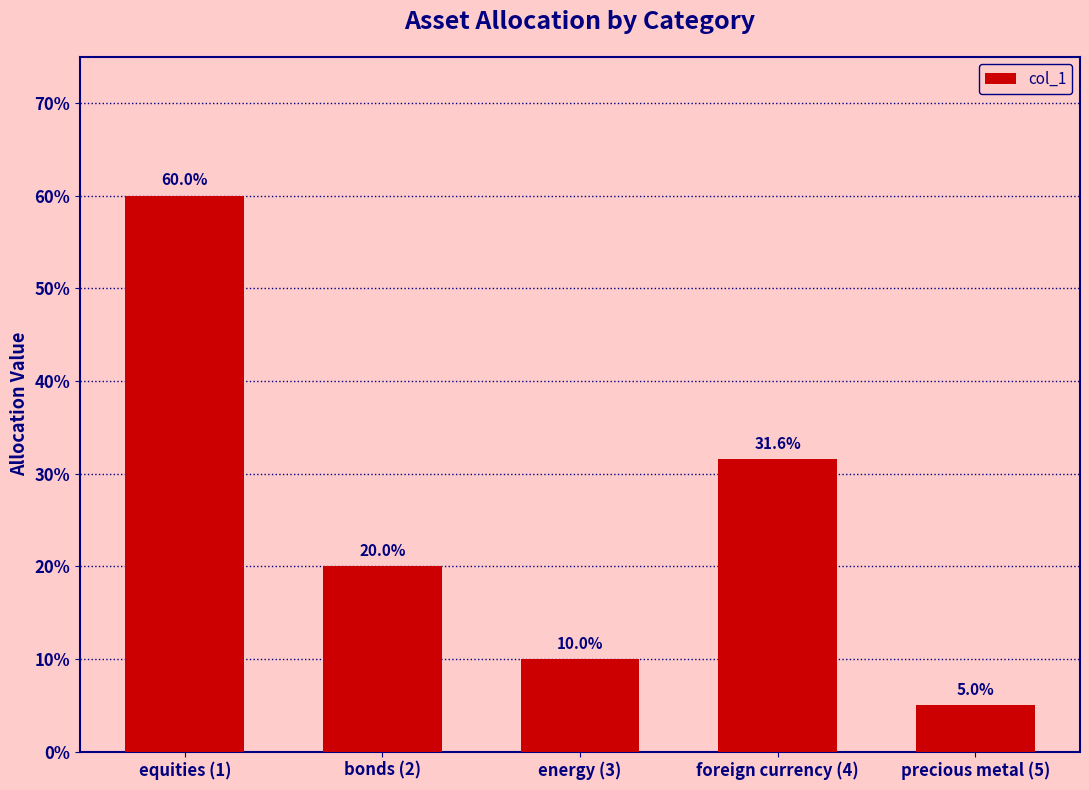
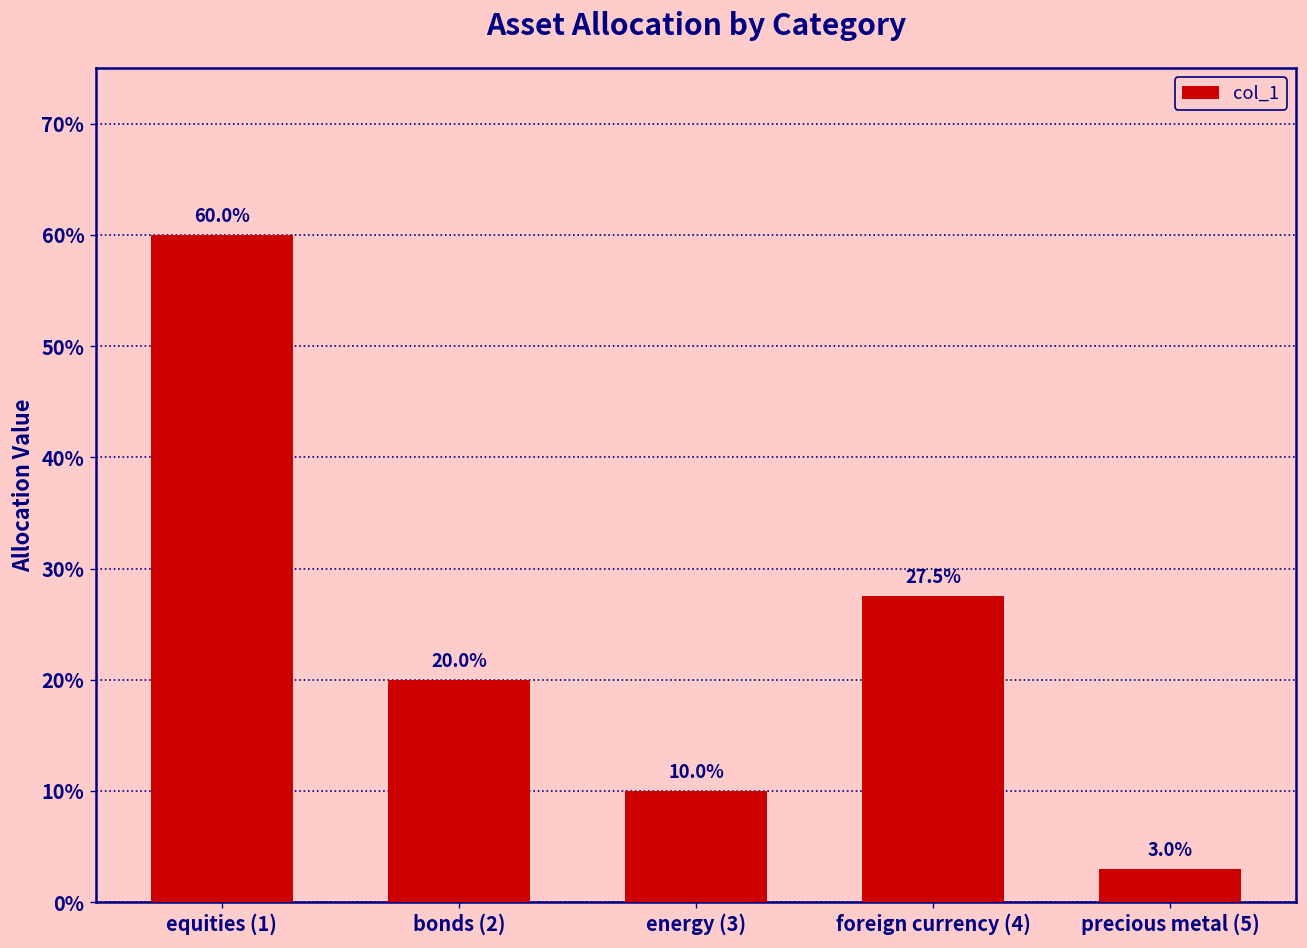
foreign currency (4): 31.6% -> 27.5%
precious metal (5): 5.0% -> 3.0%
